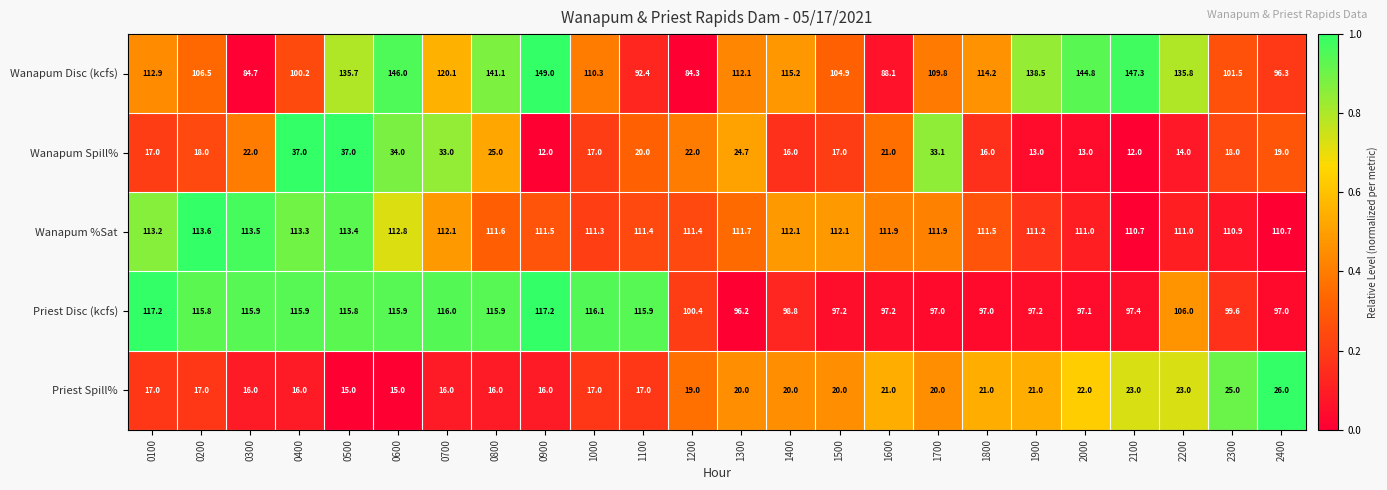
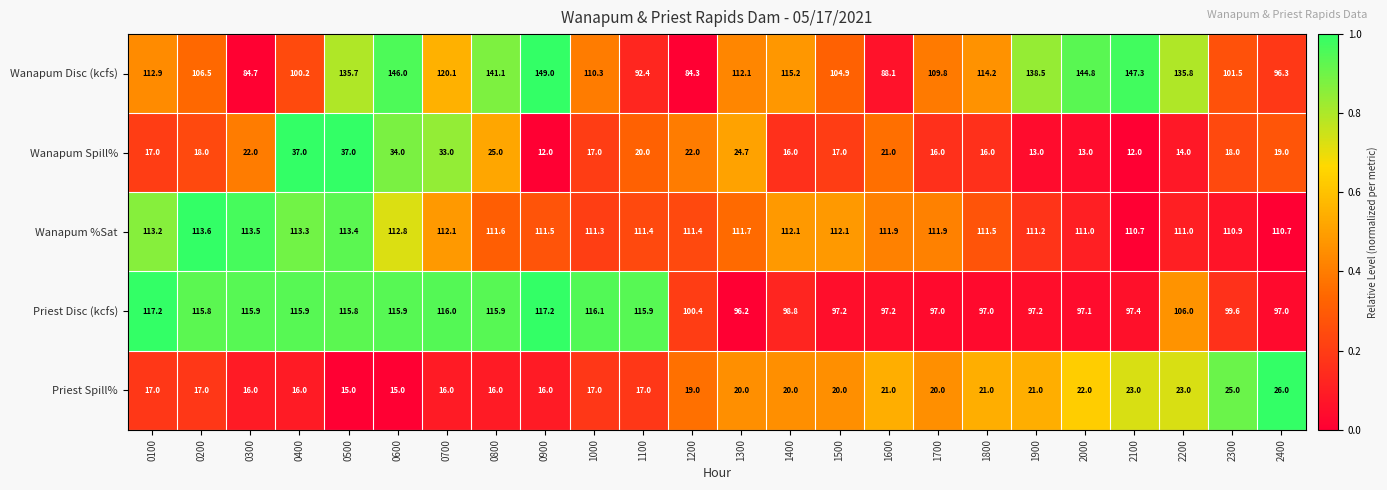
Wanapum Spill%, 1700: 33.1 -> 16.0
